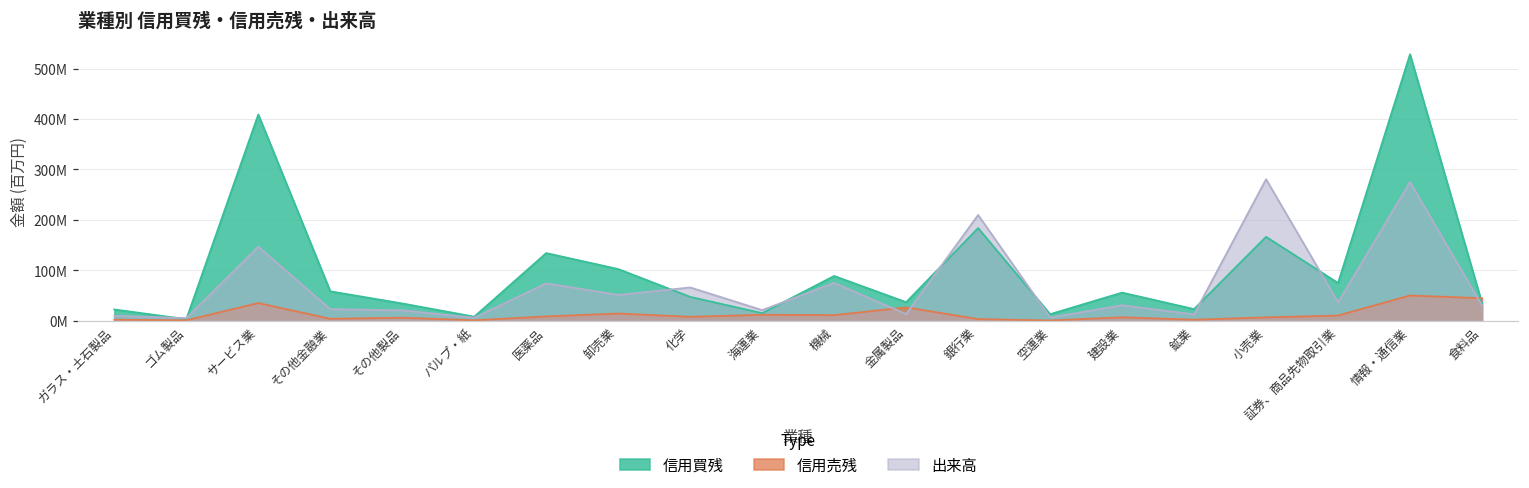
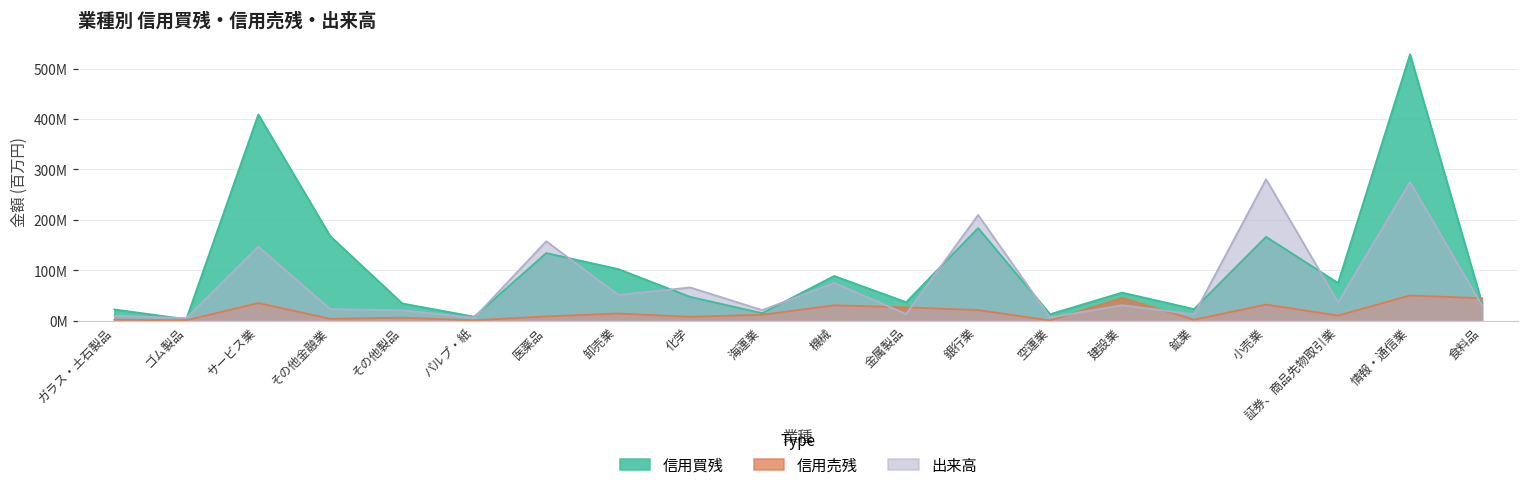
信用買残, その他金融業: 60000000 -> 170000000
出来高, 医薬品: 70000000 -> 160000000
信用売残, 機械: 10000000 -> 30000000
信用売残, 銀行業: 0 -> 20000000
信用売残, 建設業: 10000000 -> 50000000
信用売残, 小売業: 10000000 -> 30000000
